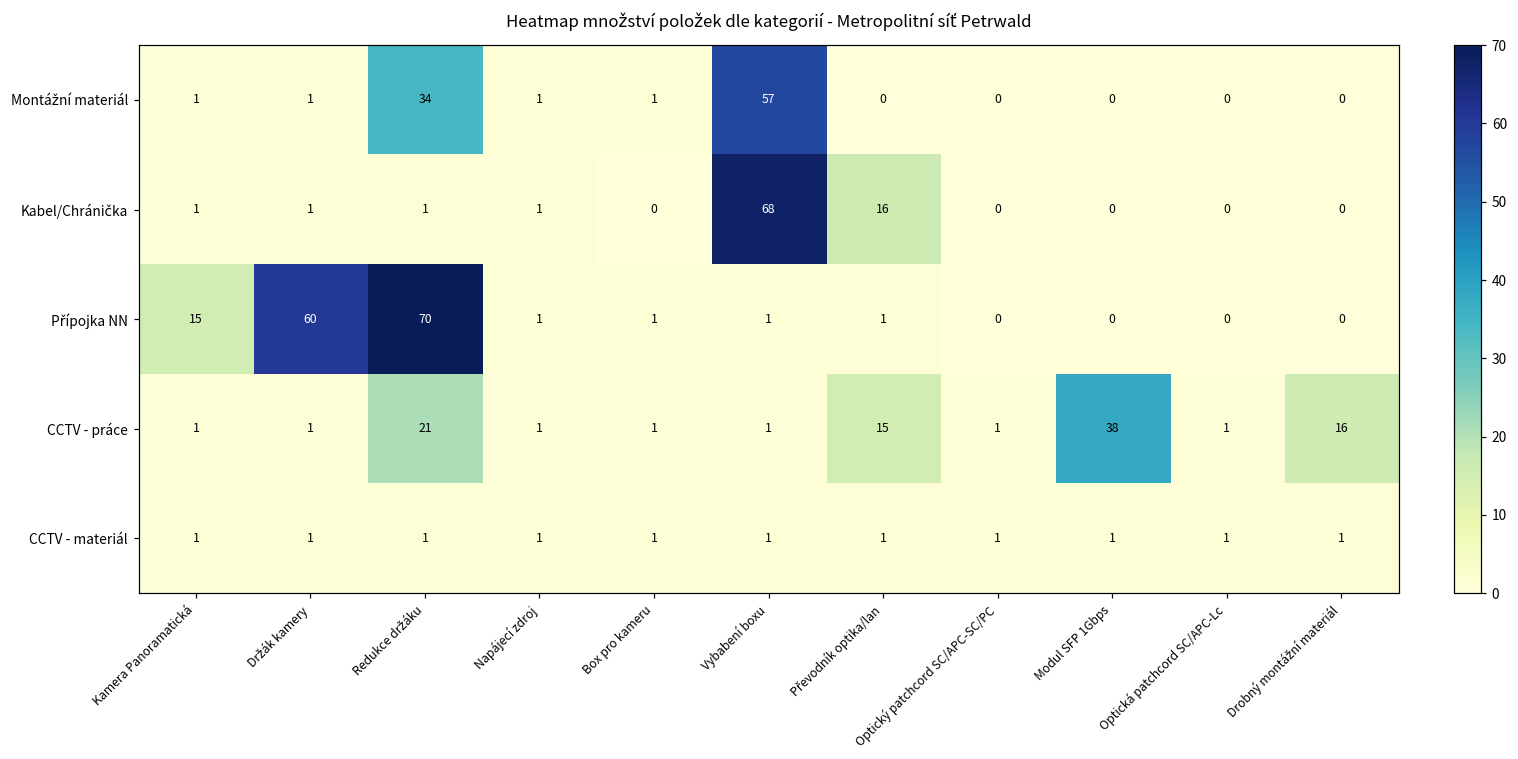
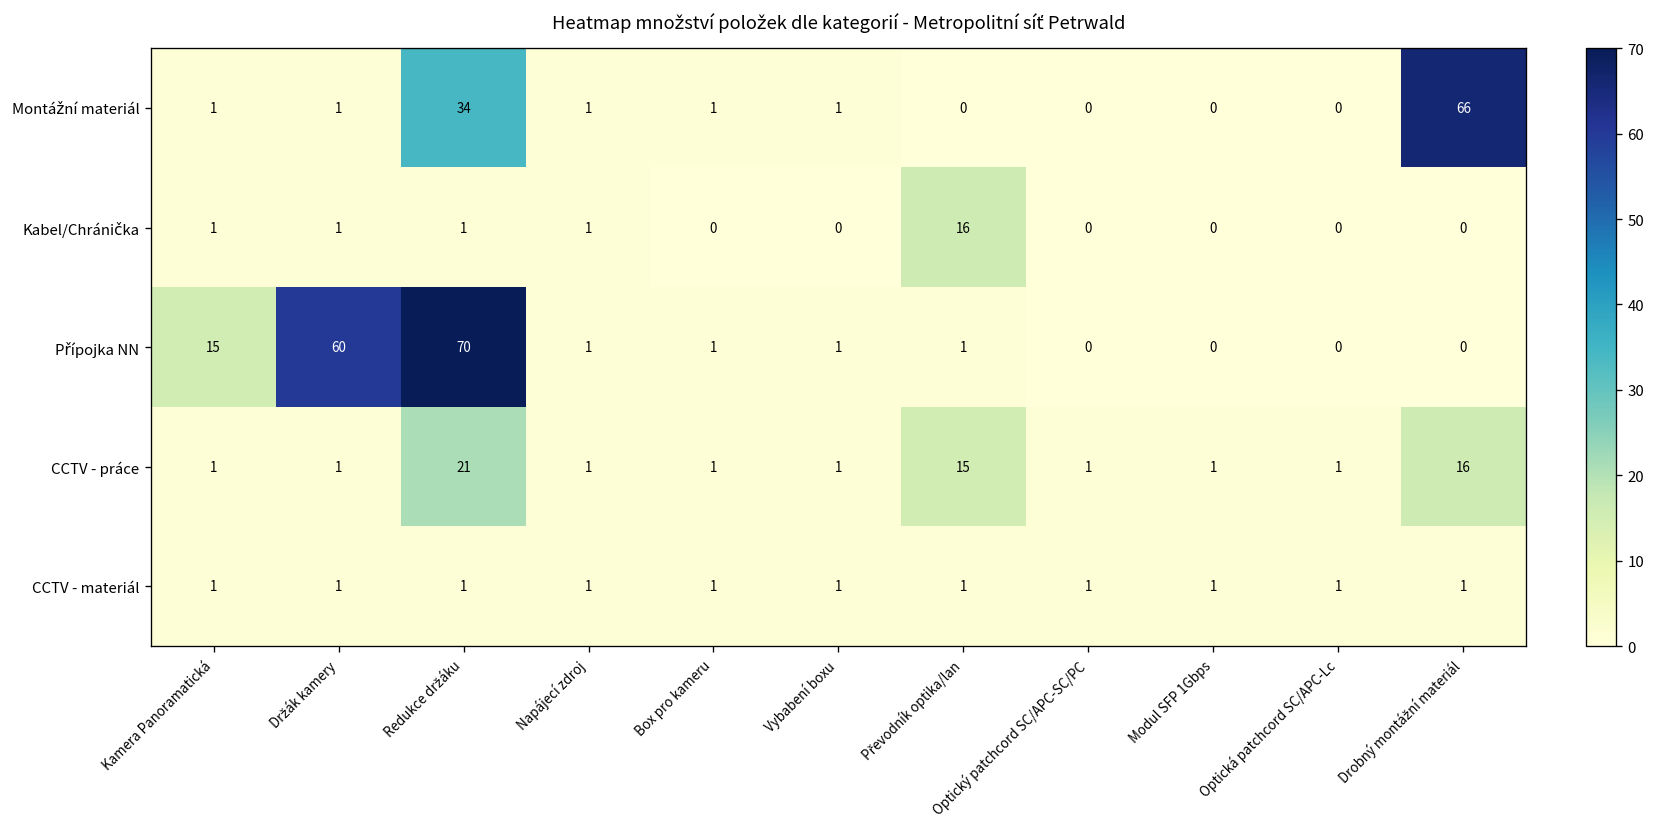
Montážní materiál, Vybabení boxu: 57 -> 1
Montážní materiál, Drobný montážní materiál: 0 -> 66
Kabel/Chránička, Vybabení boxu: 68 -> 0
CCTV - práce, Modul SFP 1Gbps: 38 -> 1
